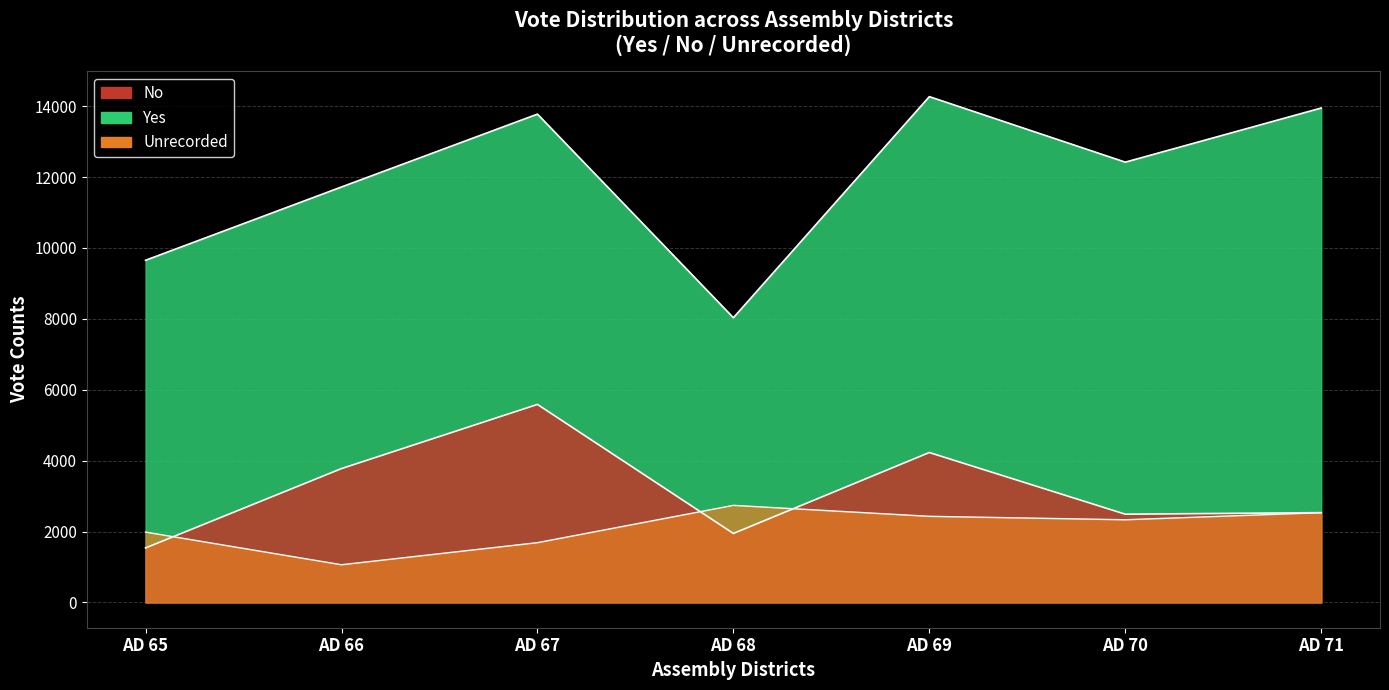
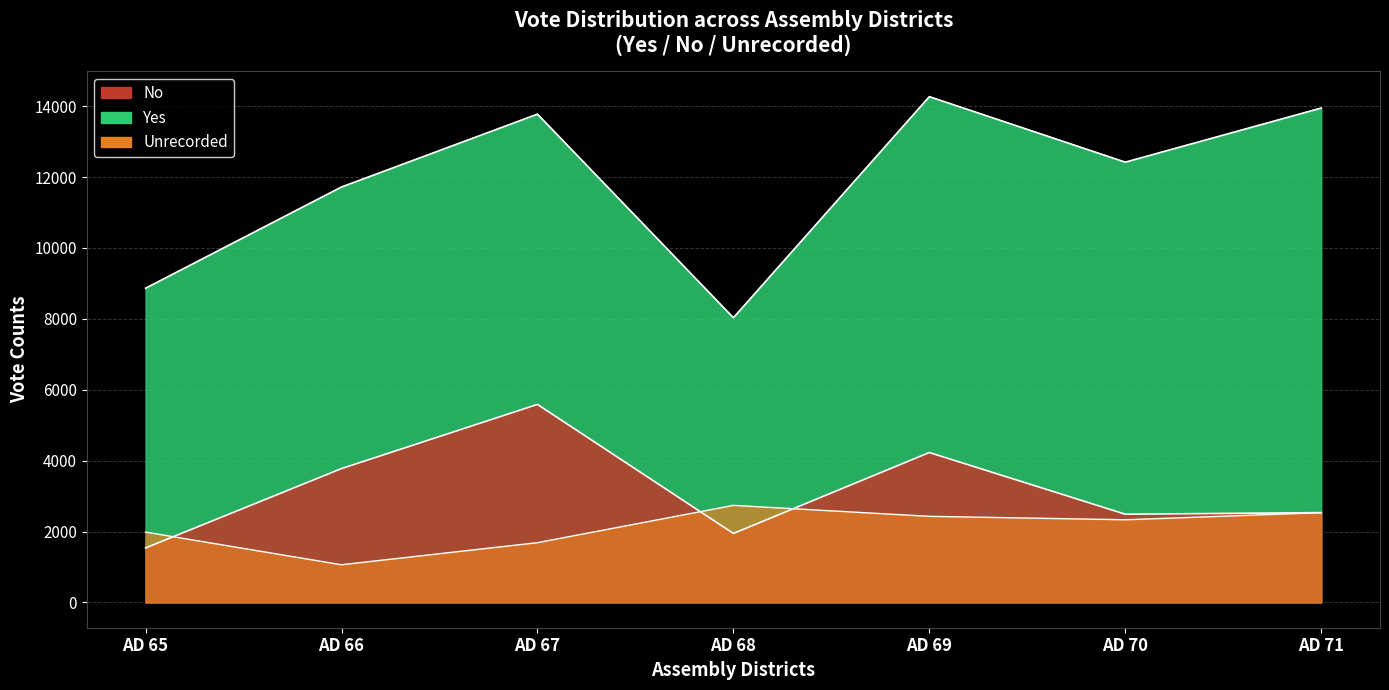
Yes, AD 65: 9700 -> 8900
